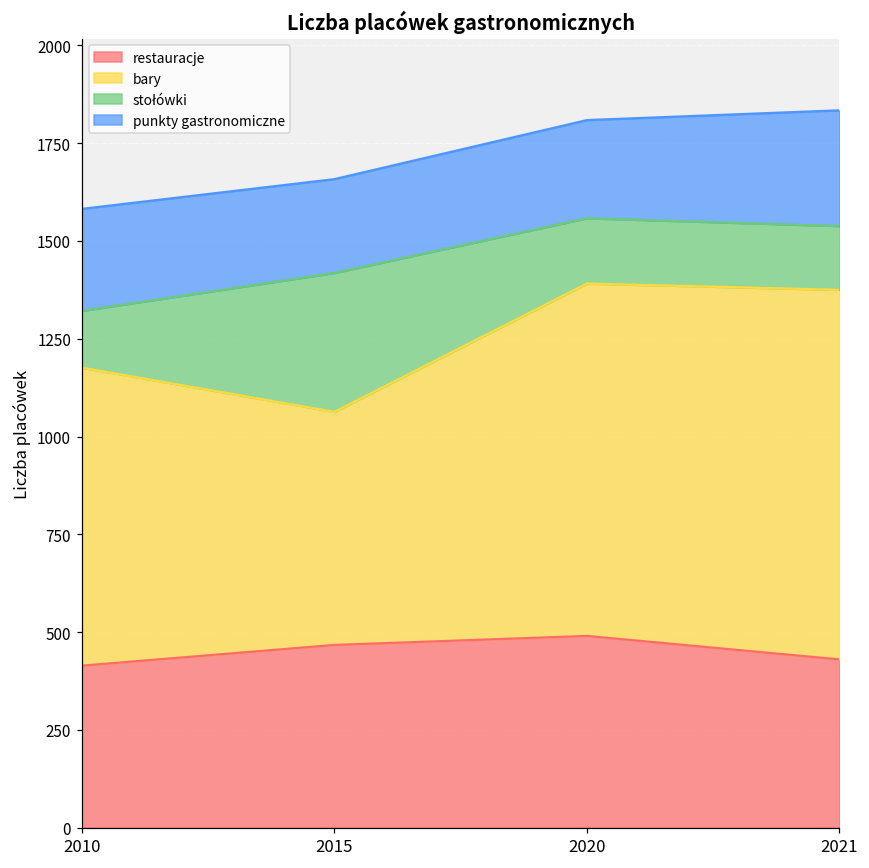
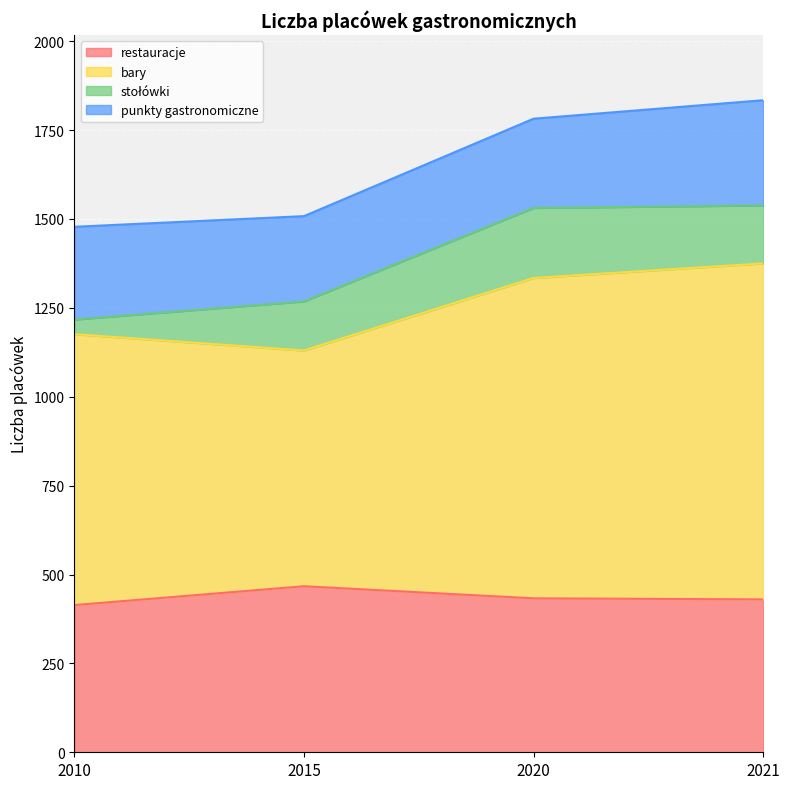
stołówki, 2010: 150 -> 40
bary, 2015: 600 -> 660
stołówki, 2015: 360 -> 140
restauracje, 2020: 490 -> 430
stołówki, 2020: 170 -> 200
